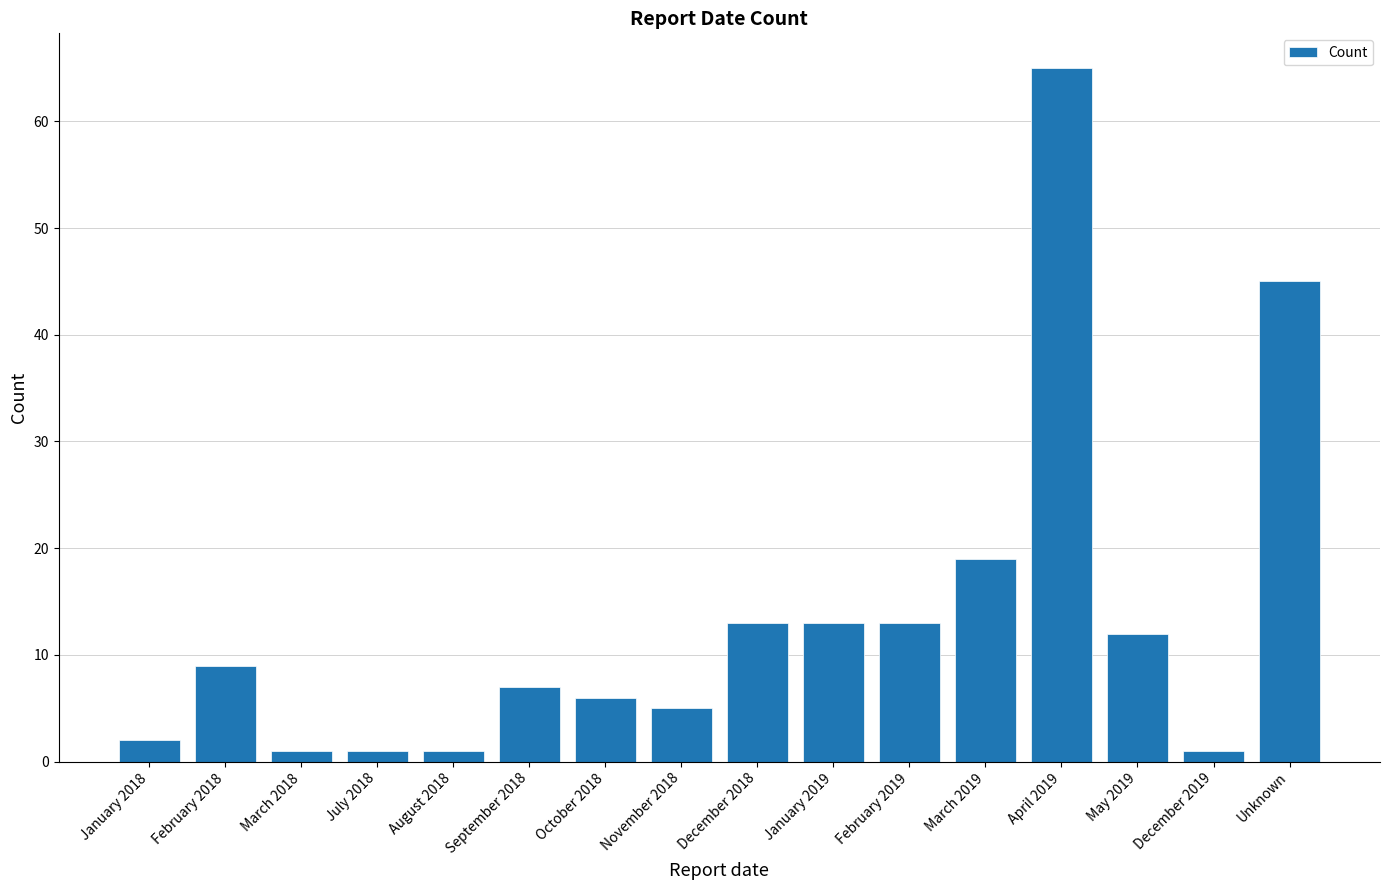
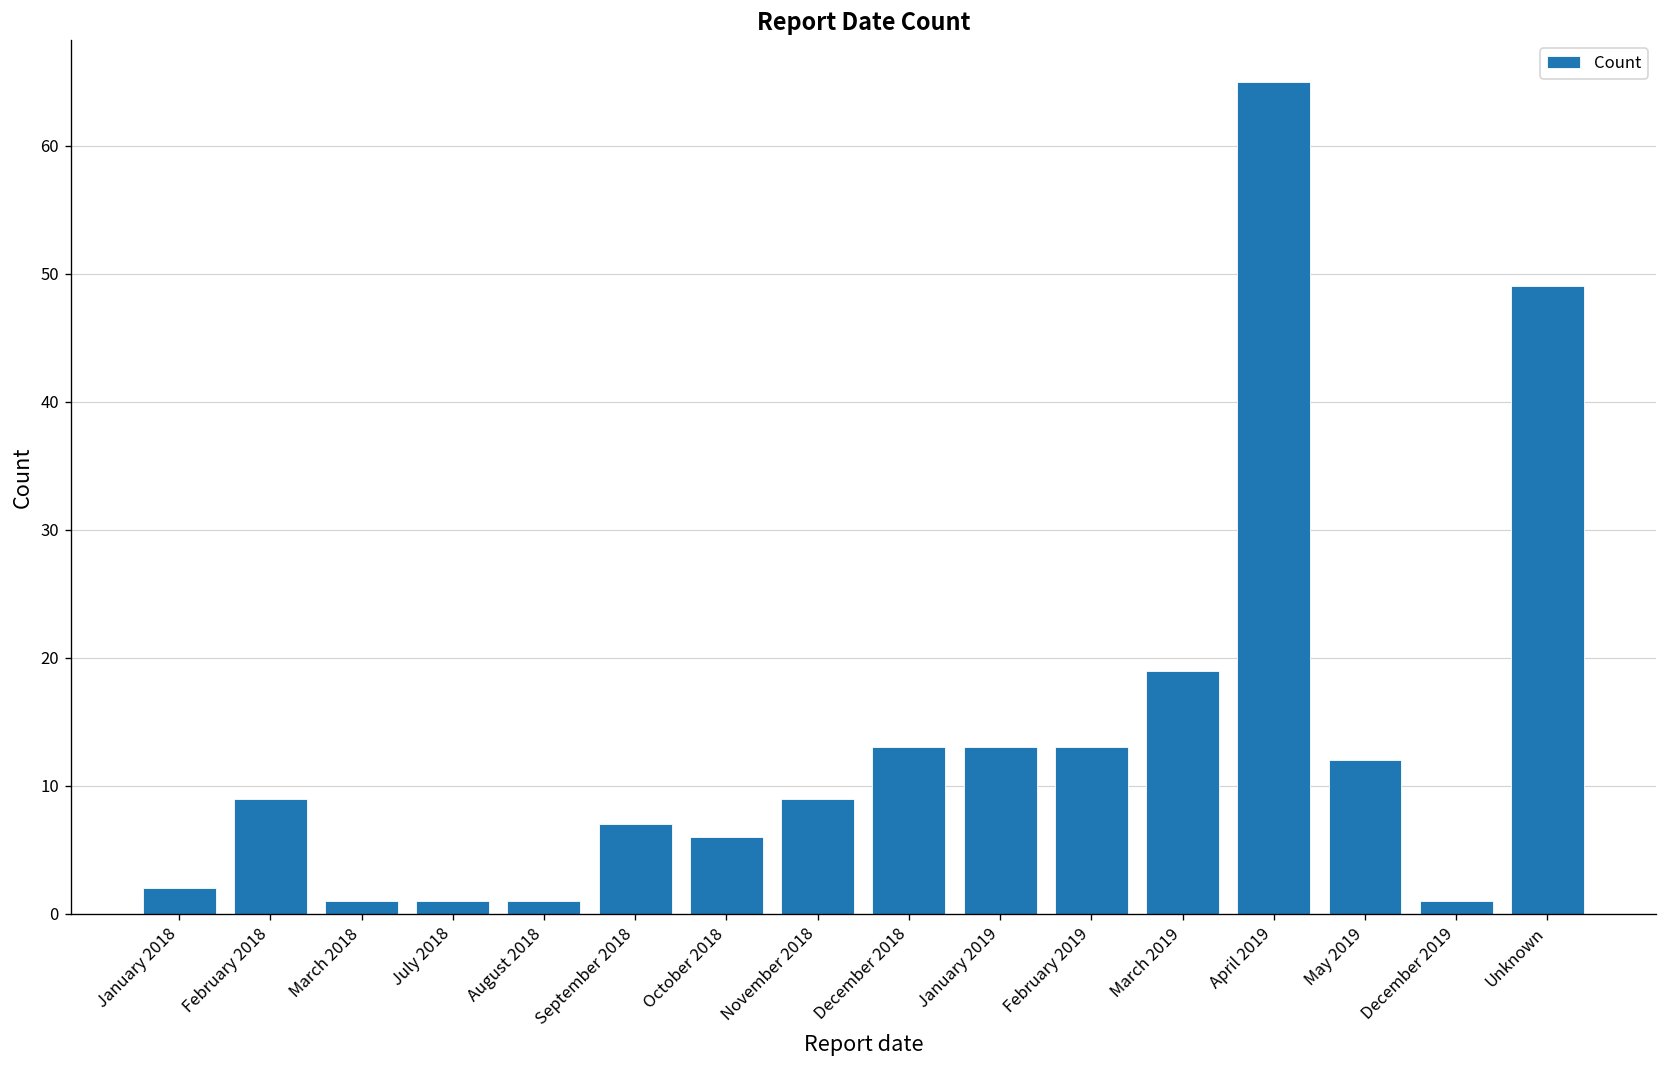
November 2018: 5 -> 9
Unknown: 45 -> 49
